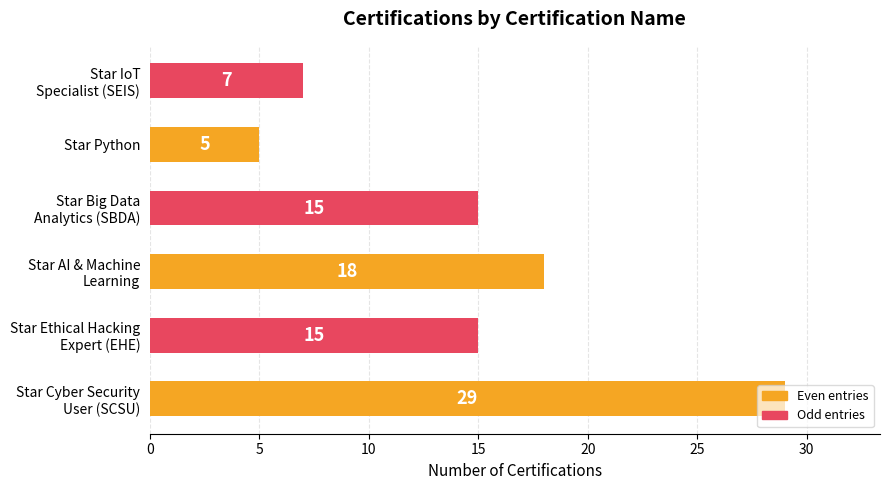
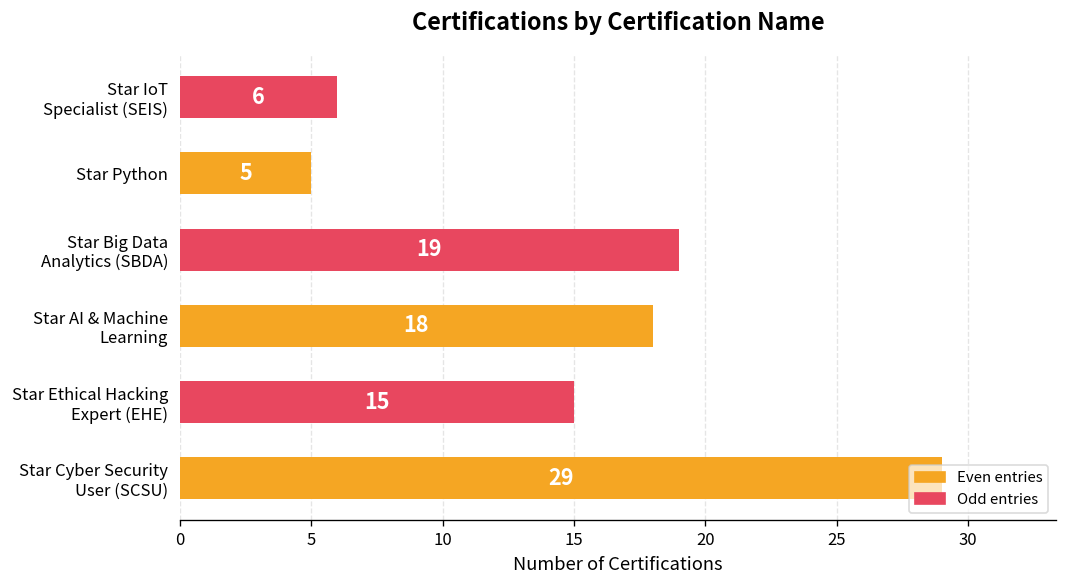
Star IoT Specialist (SEIS): 7 -> 6
Star Big Data Analytics (SBDA): 15 -> 19
